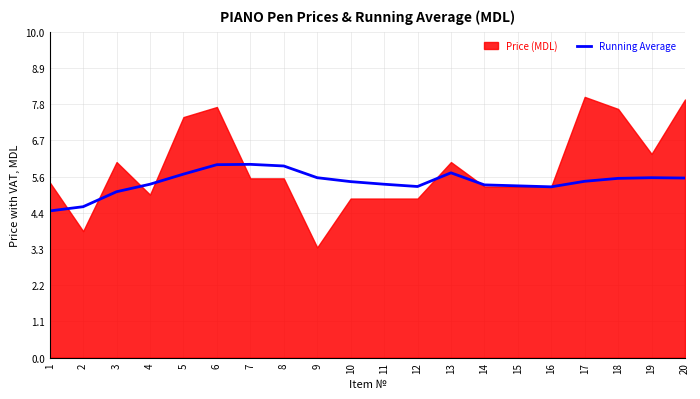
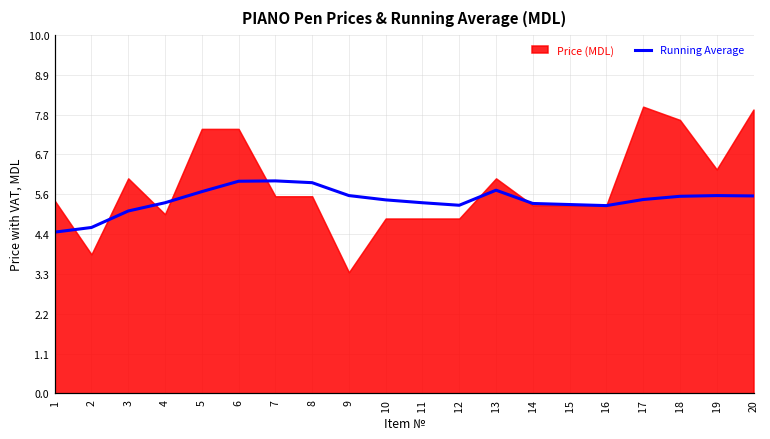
Price (MDL), 6: 7.7 -> 7.4
